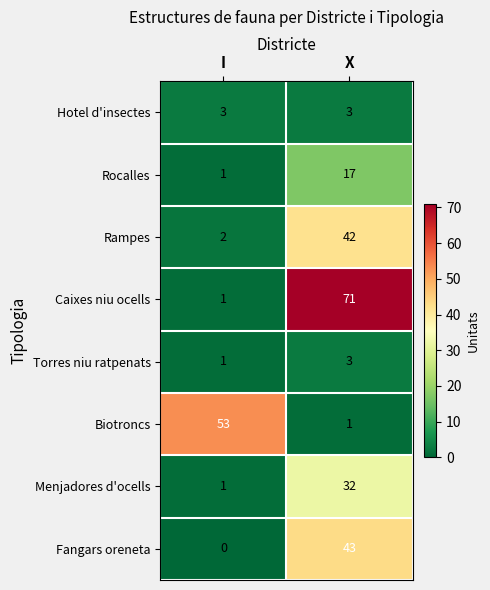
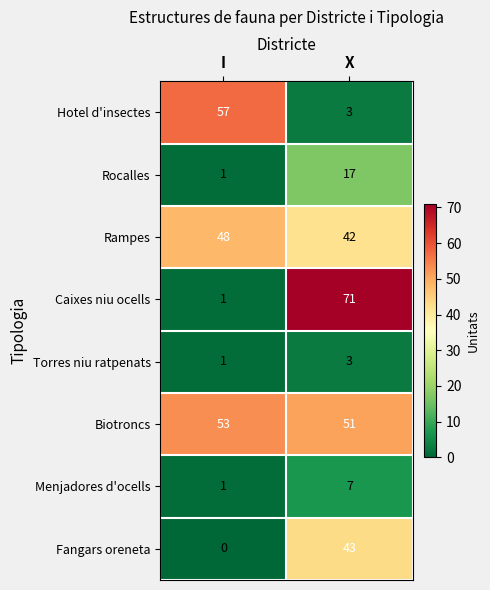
Hotel d'insectes, I: 3 -> 57
Rampes, I: 2 -> 48
Biotroncs, X: 1 -> 51
Menjadores d'ocells, X: 32 -> 7
